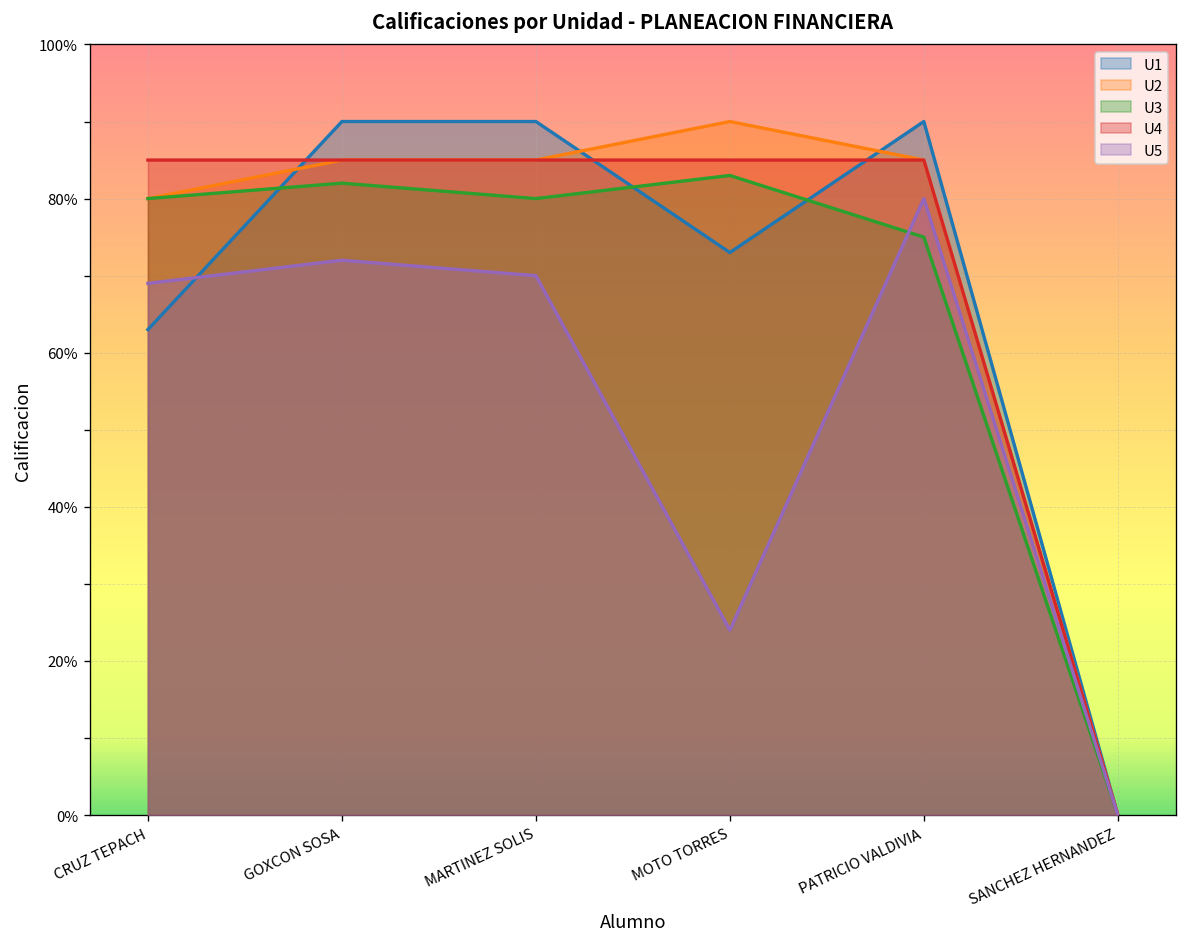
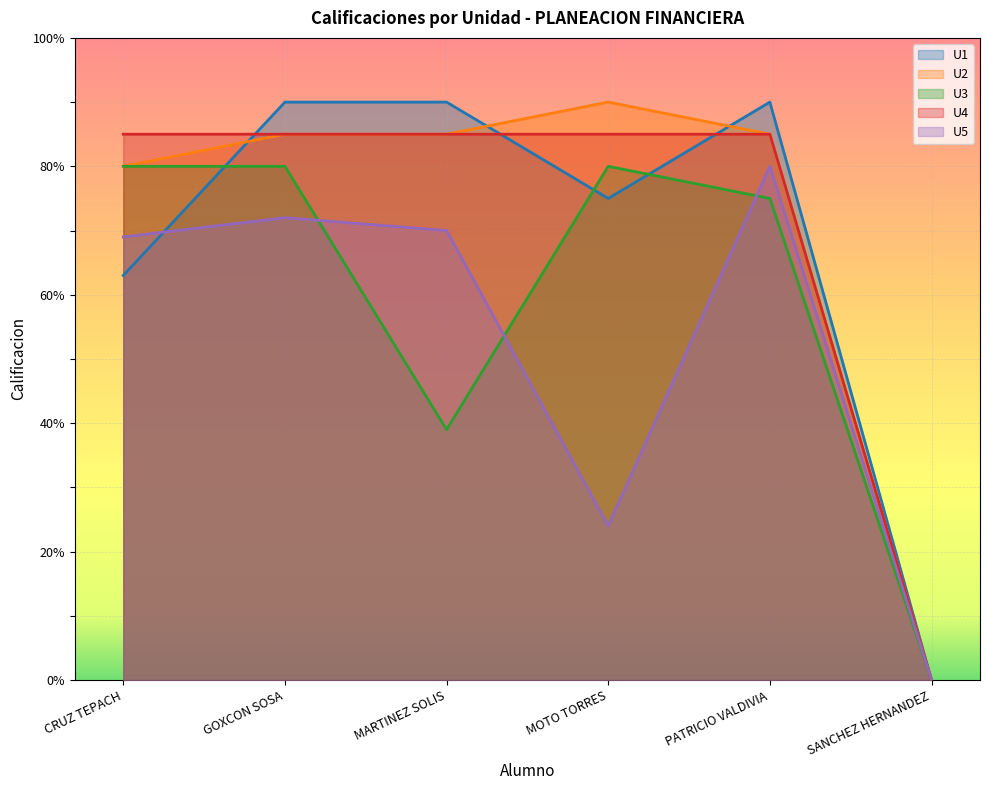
U3, GOXCON SOSA: 82% -> 80%
U3, MARTINEZ SOLIS: 80% -> 39%
U1, MOTO TORRES: 73% -> 75%
U3, MOTO TORRES: 83% -> 80%
